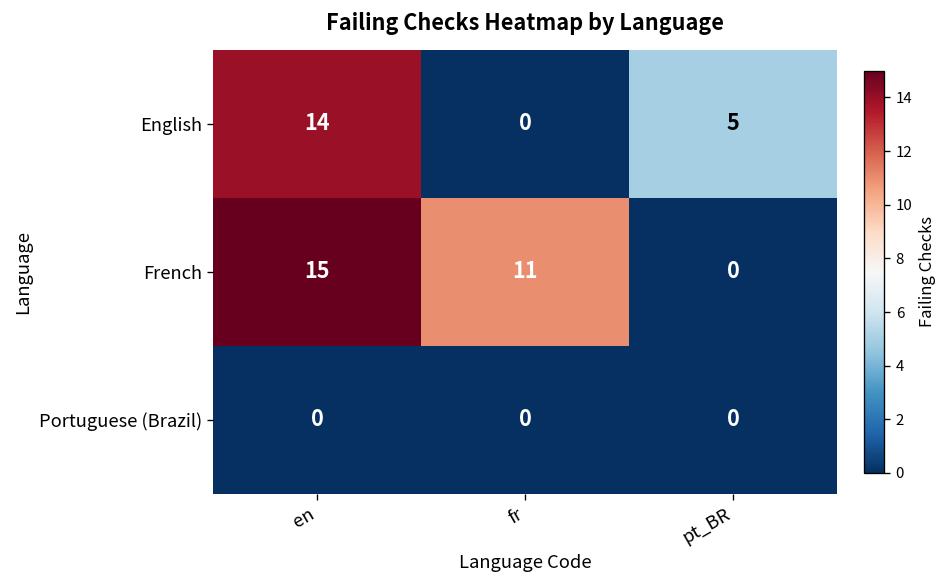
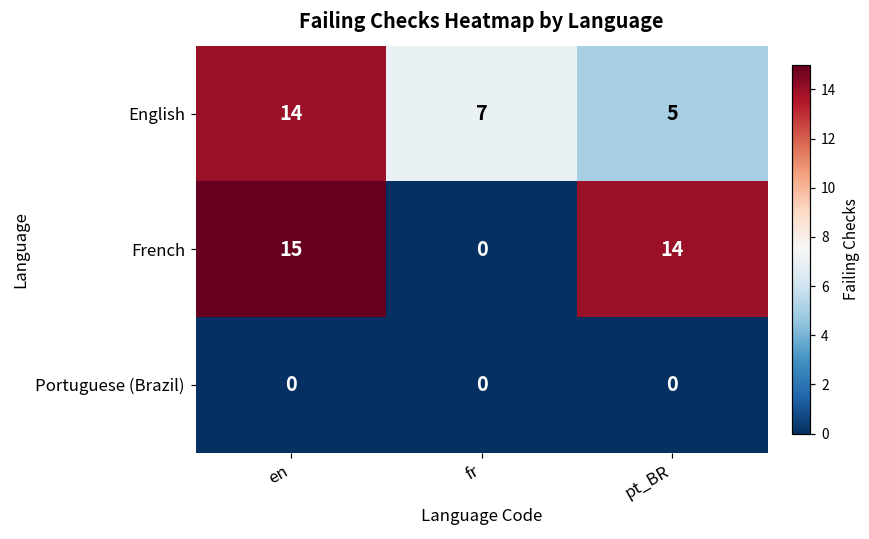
English, fr: 0 -> 7
French, fr: 11 -> 0
French, pt_BR: 0 -> 14
